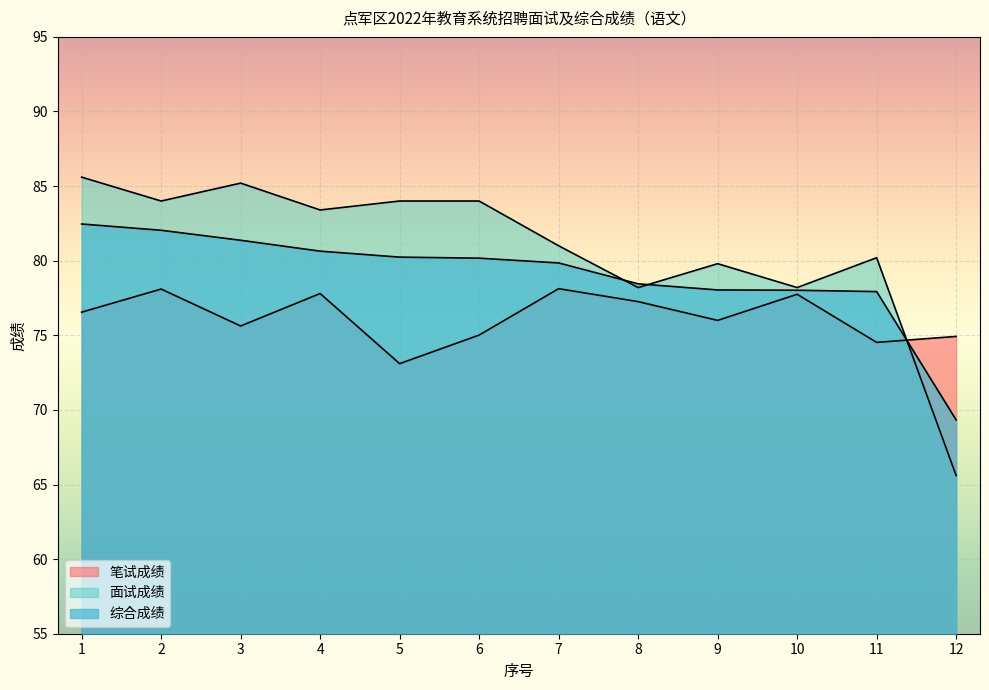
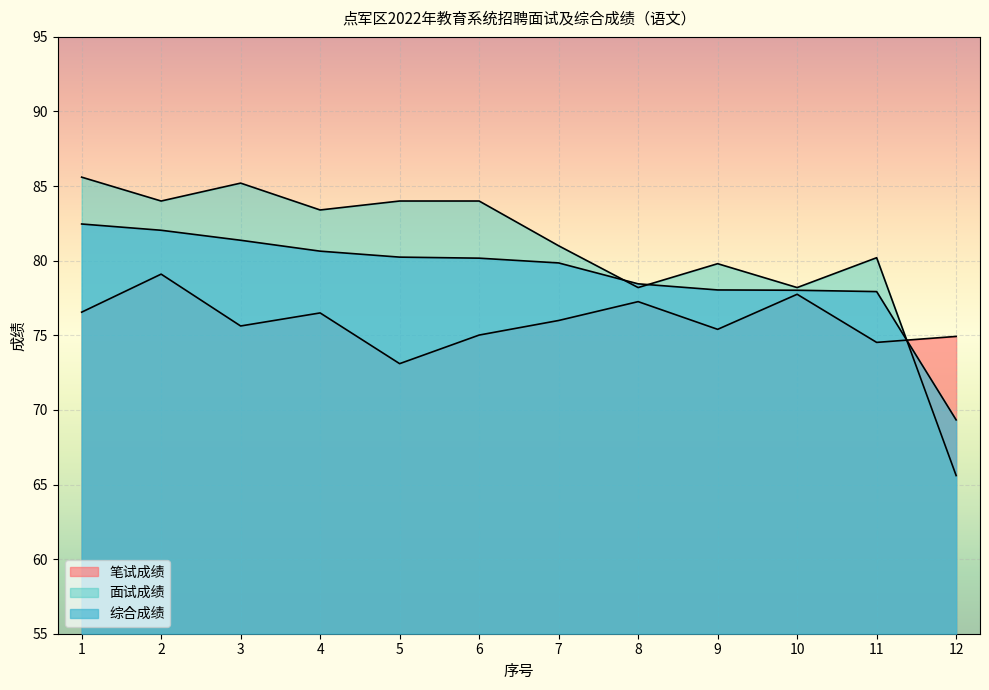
笔试成绩, 2: 78.1 -> 79.1
笔试成绩, 4: 77.8 -> 76.5
笔试成绩, 7: 78.1 -> 76.0
笔试成绩, 9: 76.0 -> 75.4
